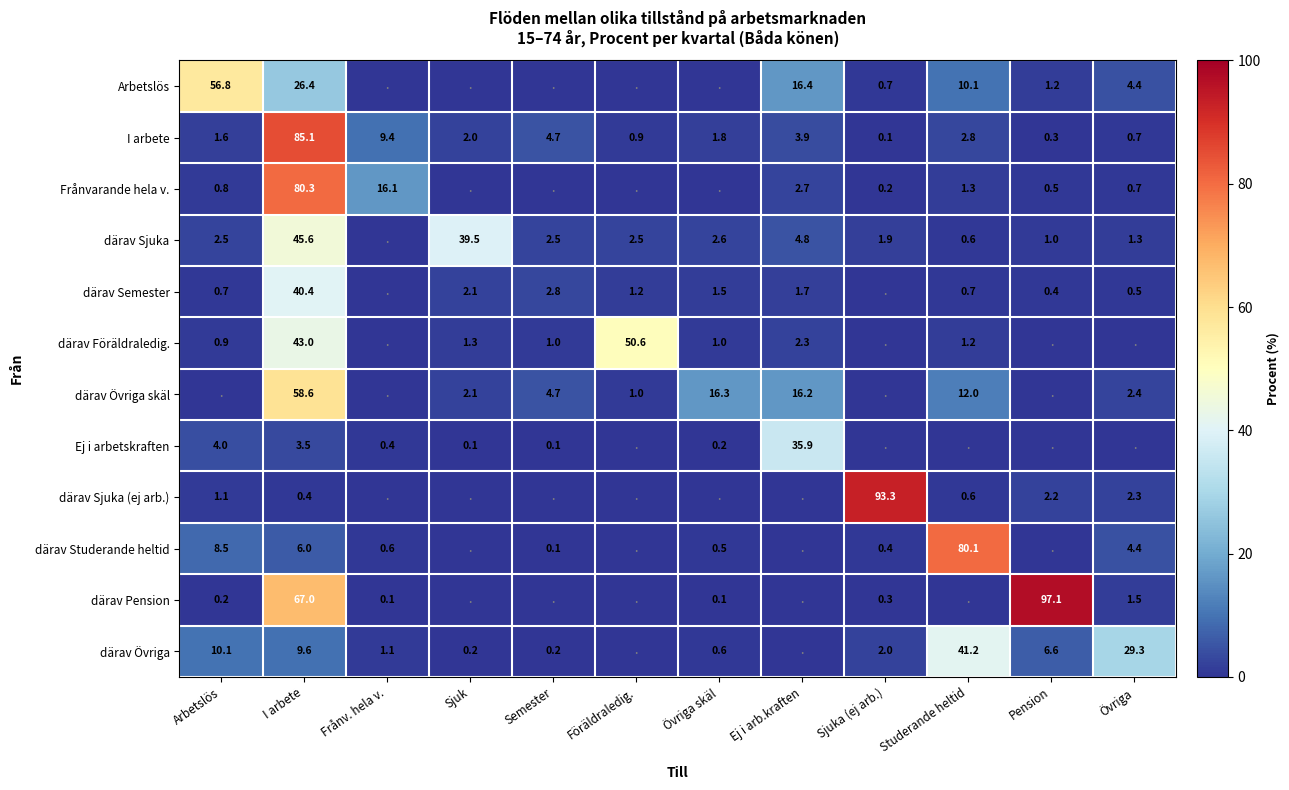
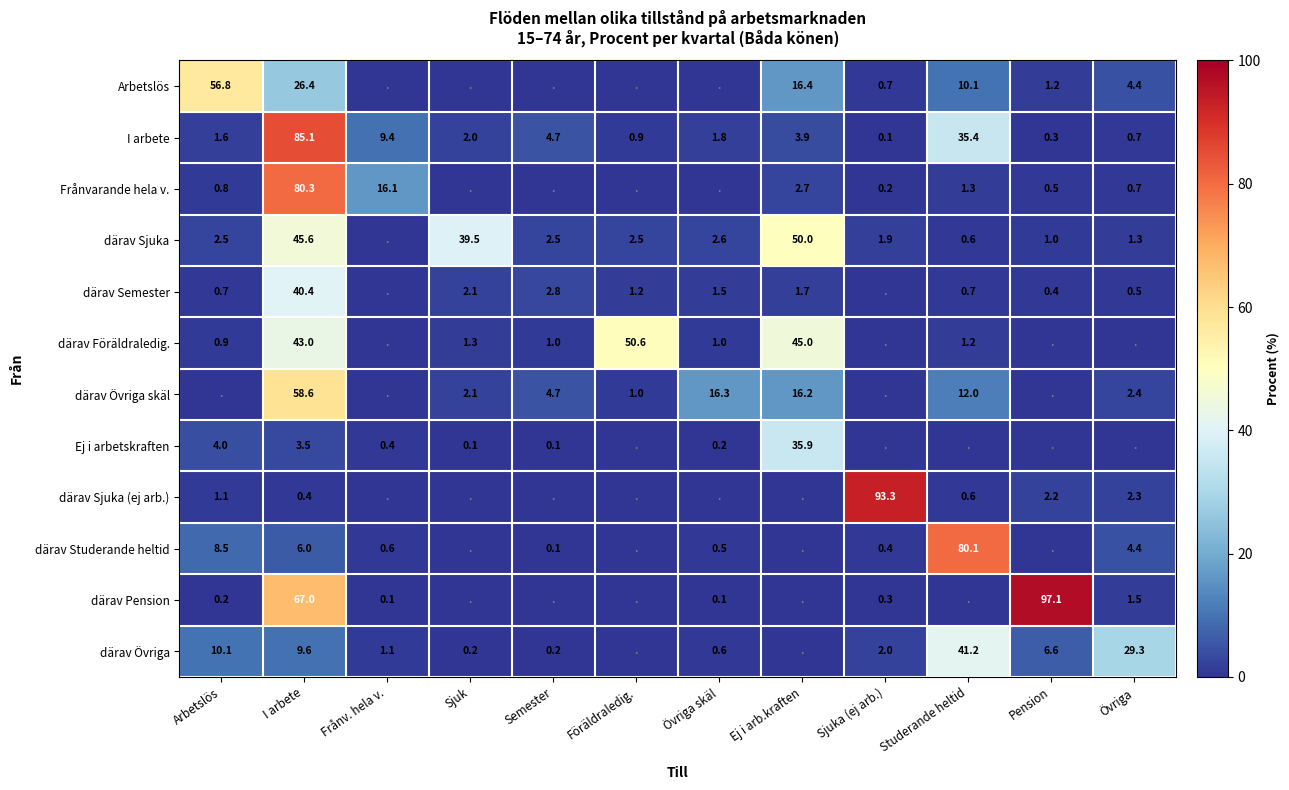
I arbete, Studerande heltid: 2.8 -> 35.4
därav Sjuka, Ej i arb.kraften: 4.8 -> 50.0
därav Föräldraledig., Ej i arb.kraften: 2.3 -> 45.0
